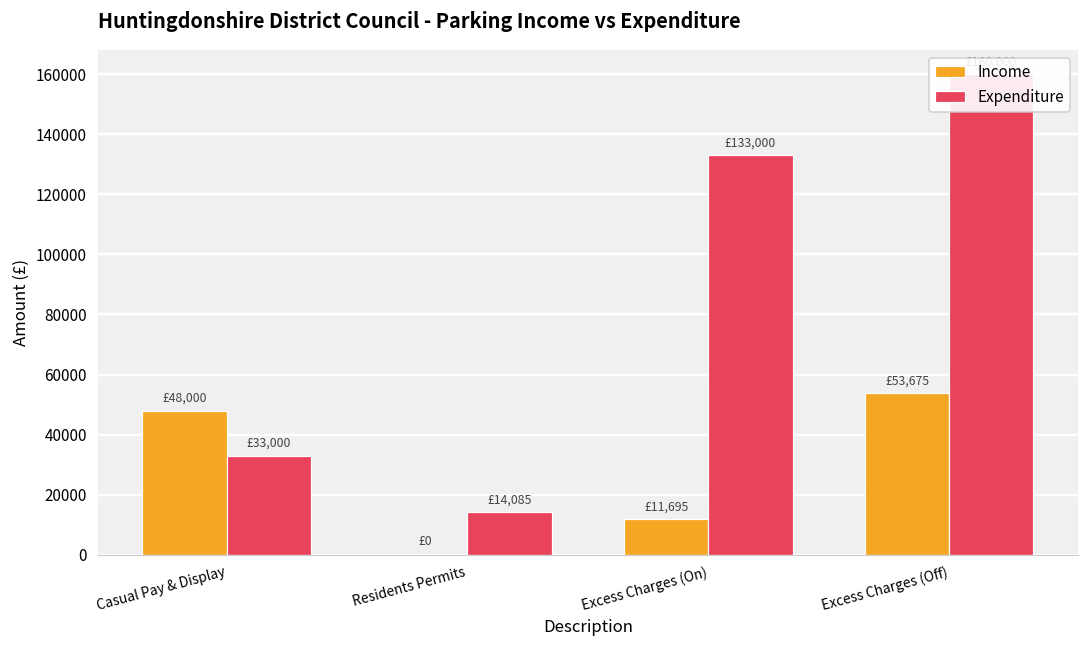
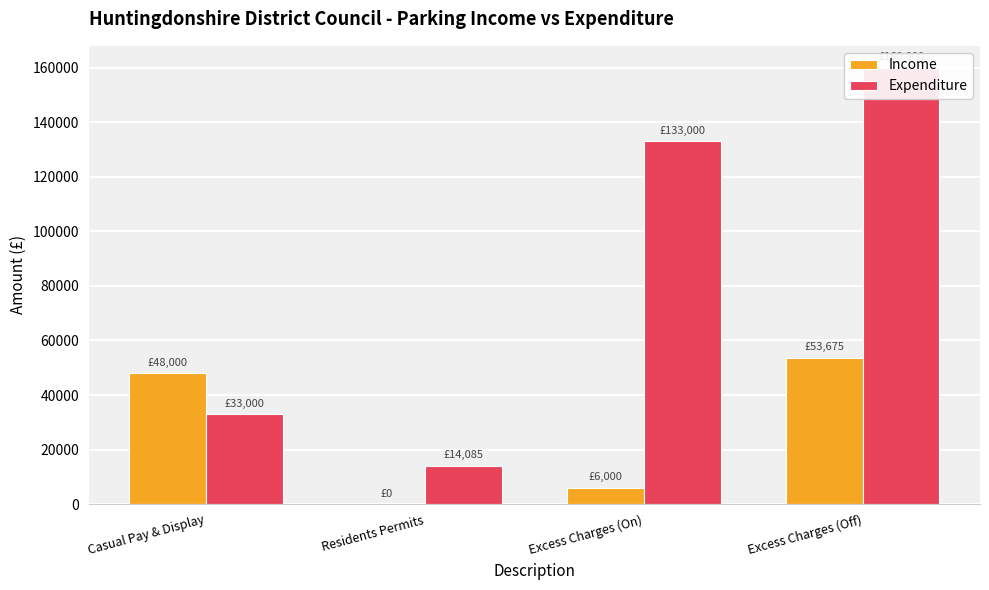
Income, Excess Charges (On): £11,695 -> £6,000
